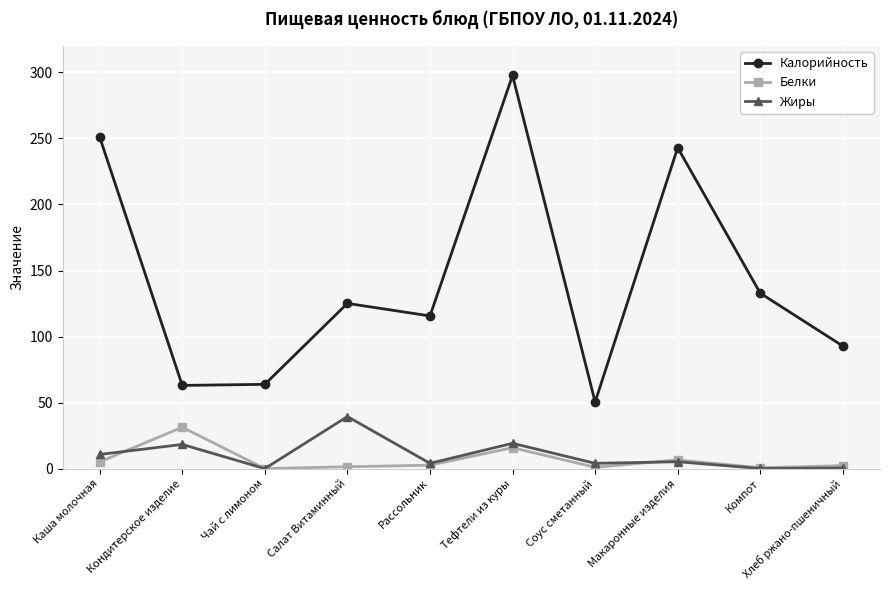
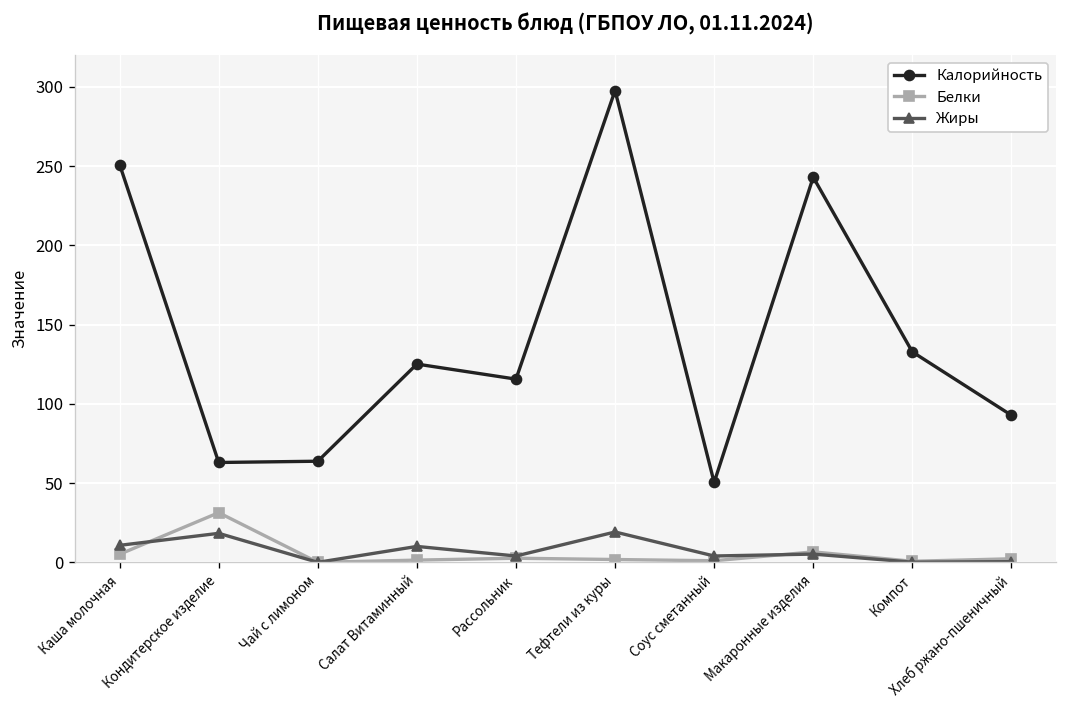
Жиры, Салат Витаминный: 39 -> 10
Белки, Тефтели из куры: 16 -> 2
